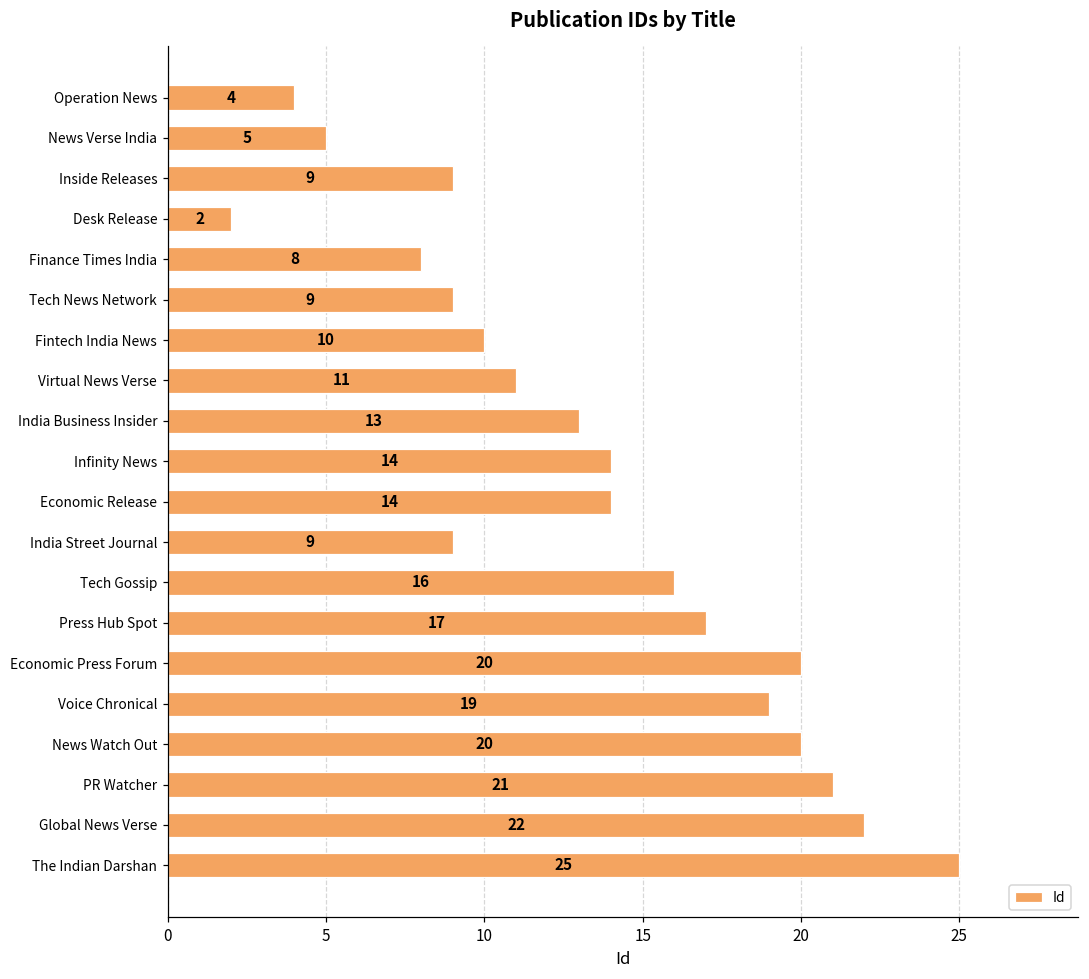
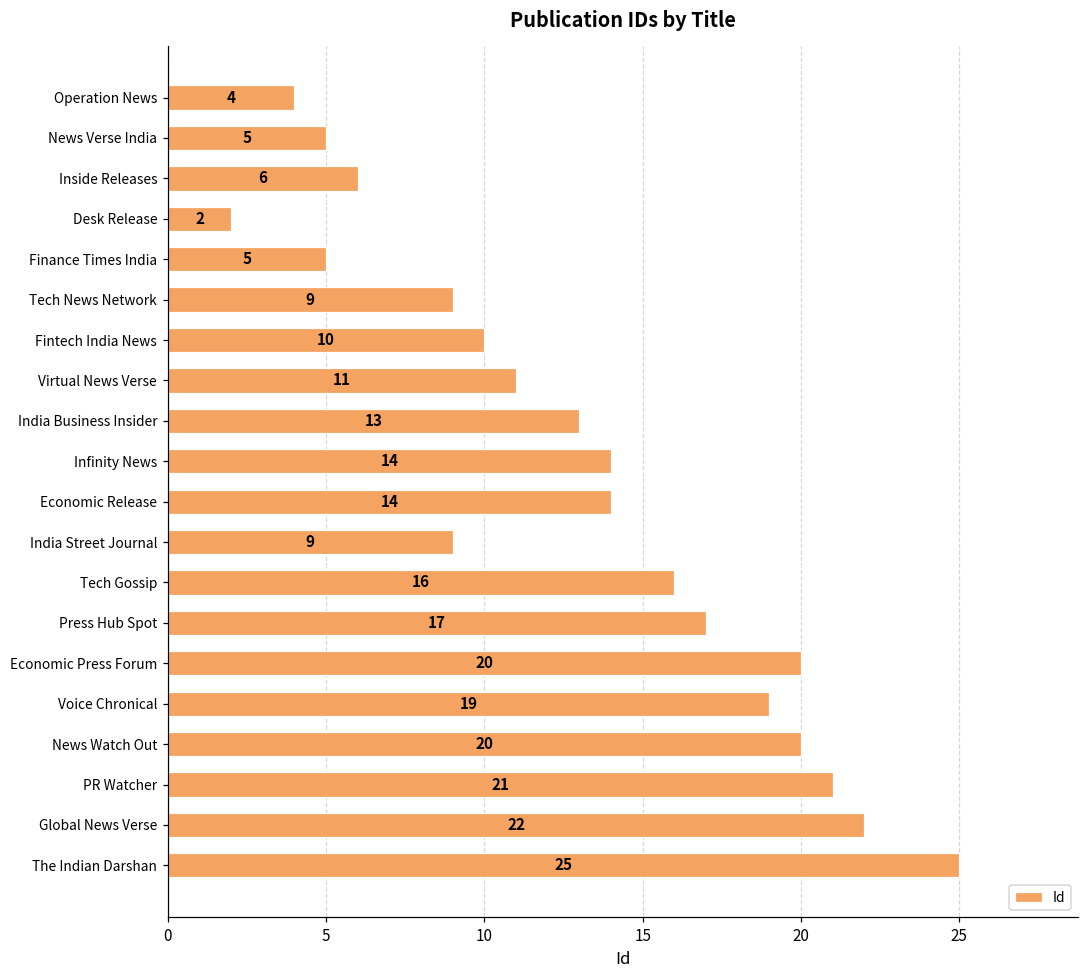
Inside Releases: 9 -> 6
Finance Times India: 8 -> 5
